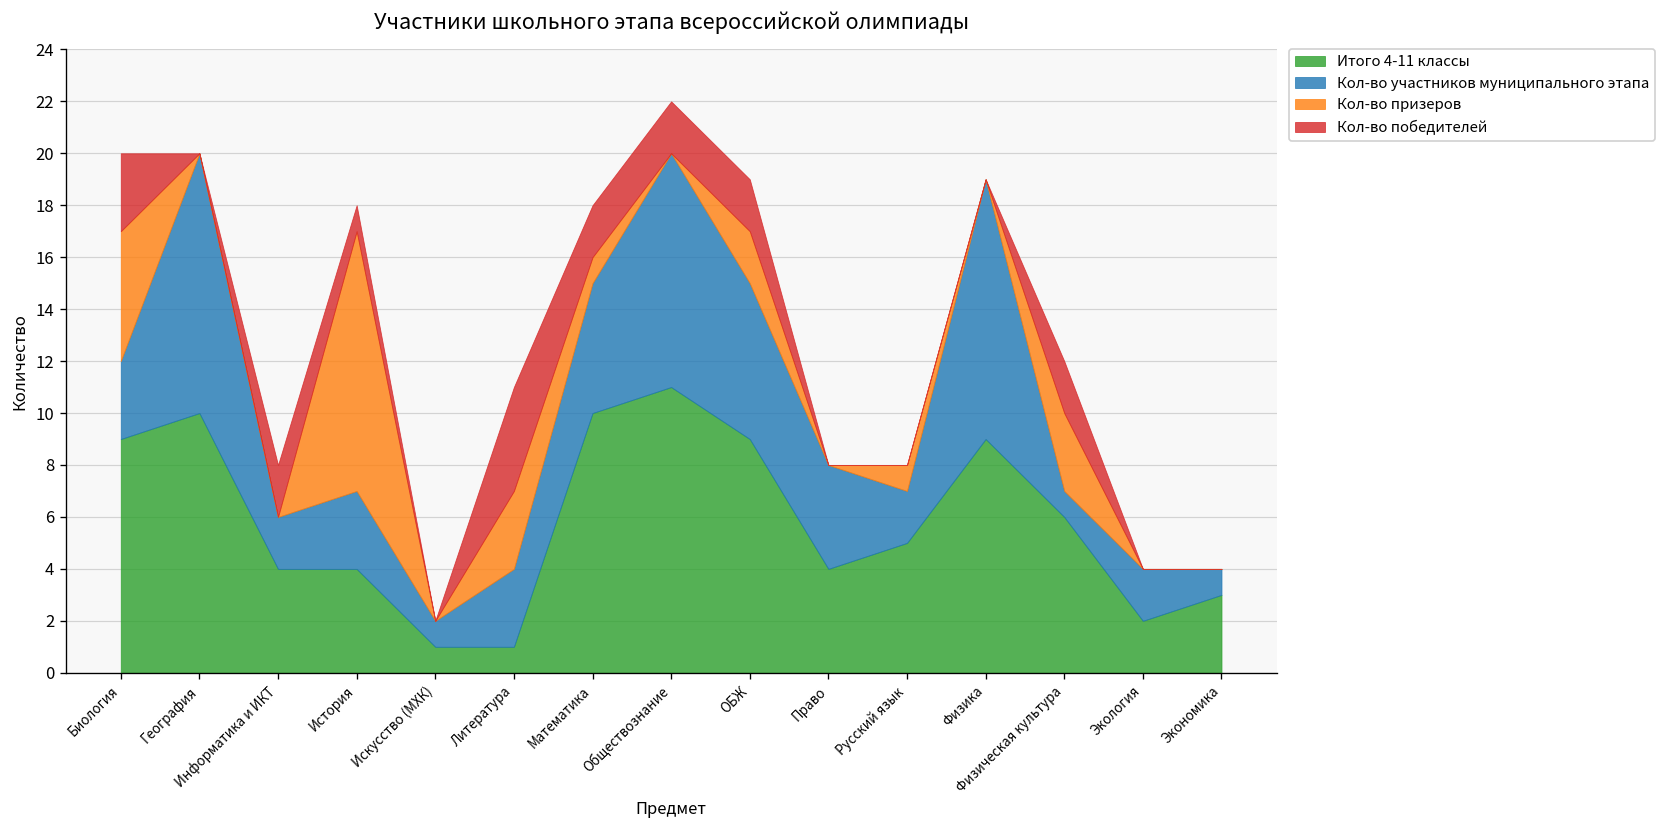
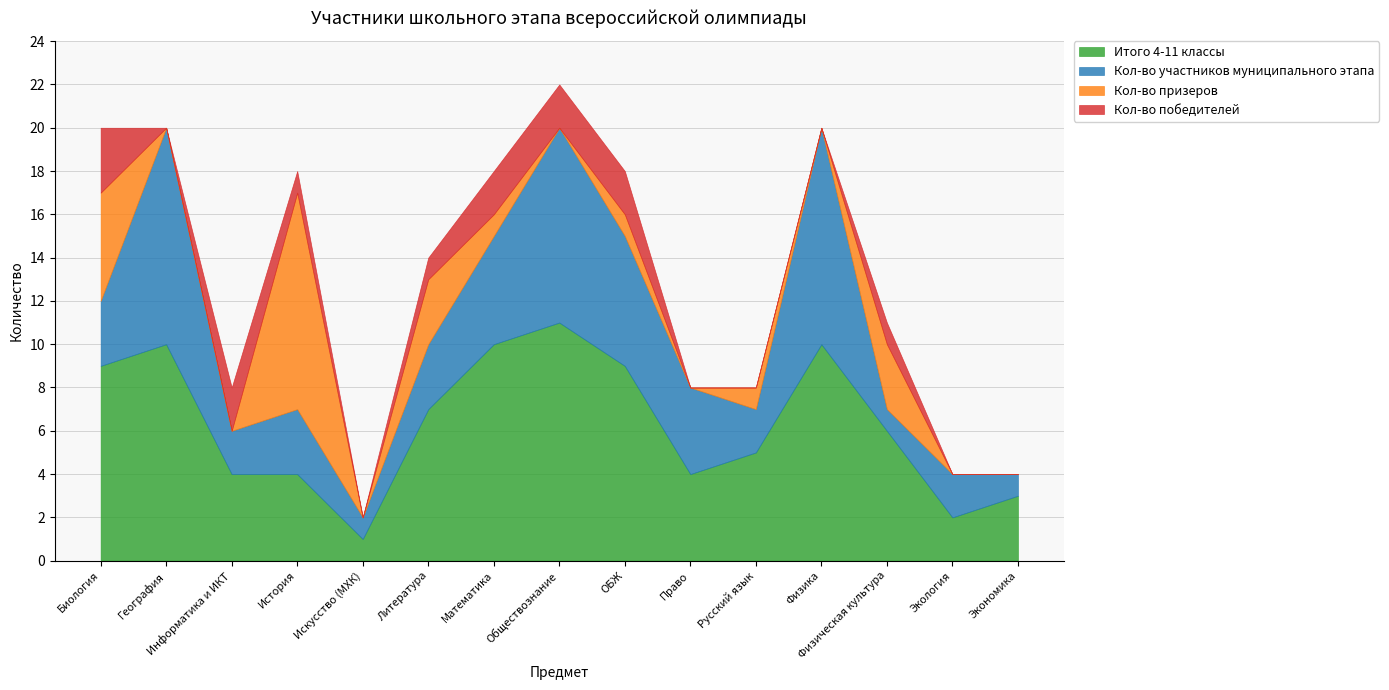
Итого 4-11 классы, Литература: 1 -> 7
Кол-во победителей, Литература: 4 -> 1
Кол-во призеров, ОБЖ: 2 -> 1
Итого 4-11 классы, Физика: 9 -> 10
Кол-во победителей, Физическая культура: 2 -> 1
